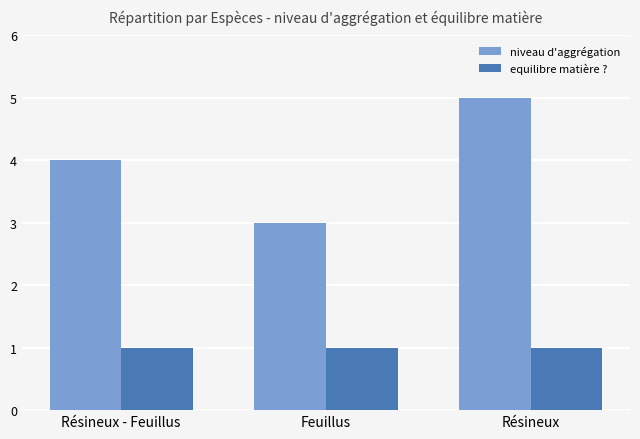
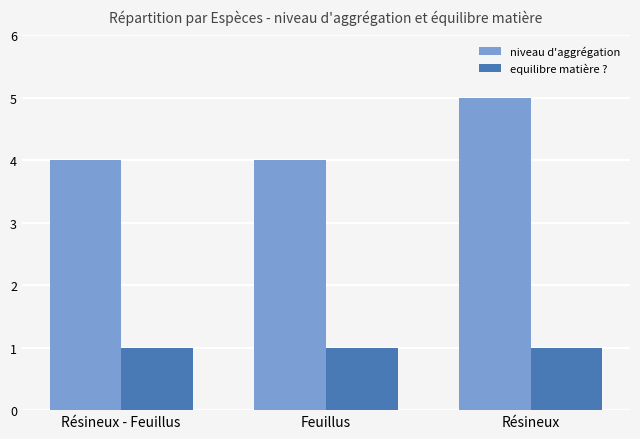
niveau d'aggrégation, Feuillus: 3 -> 4
